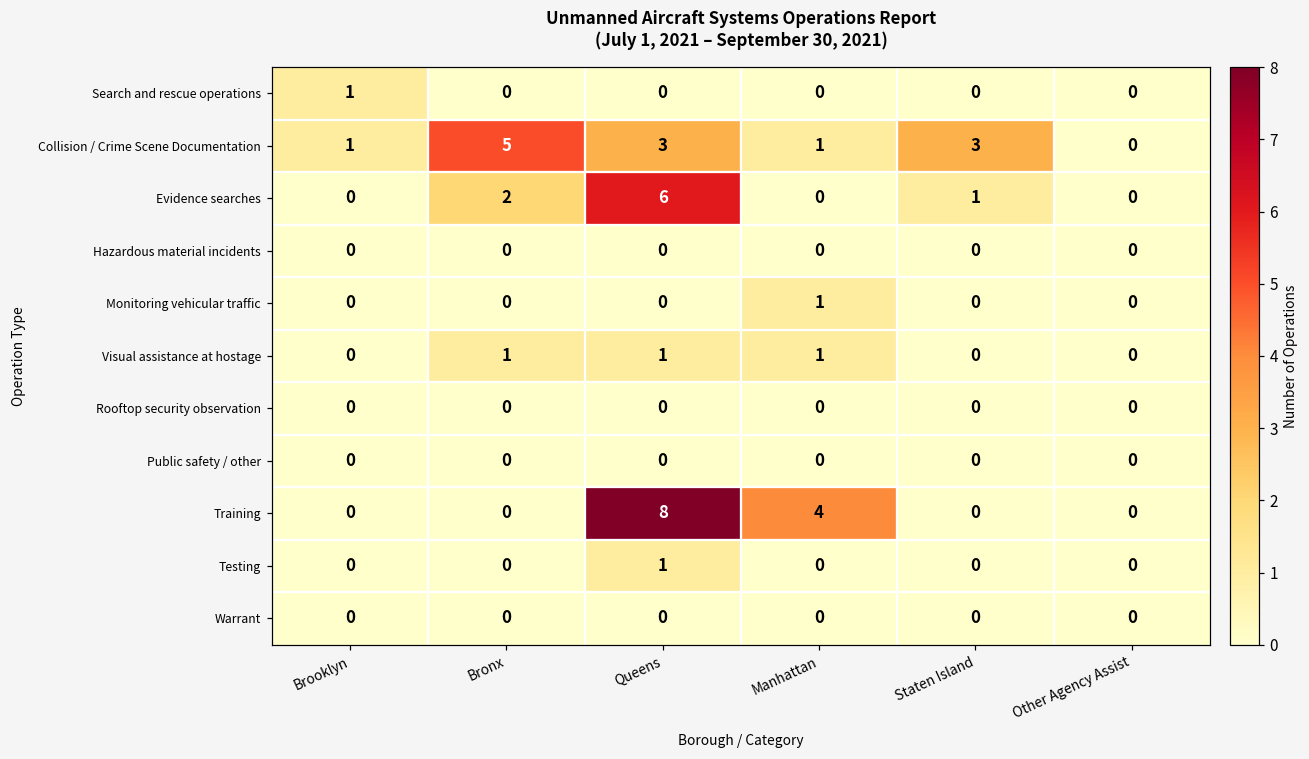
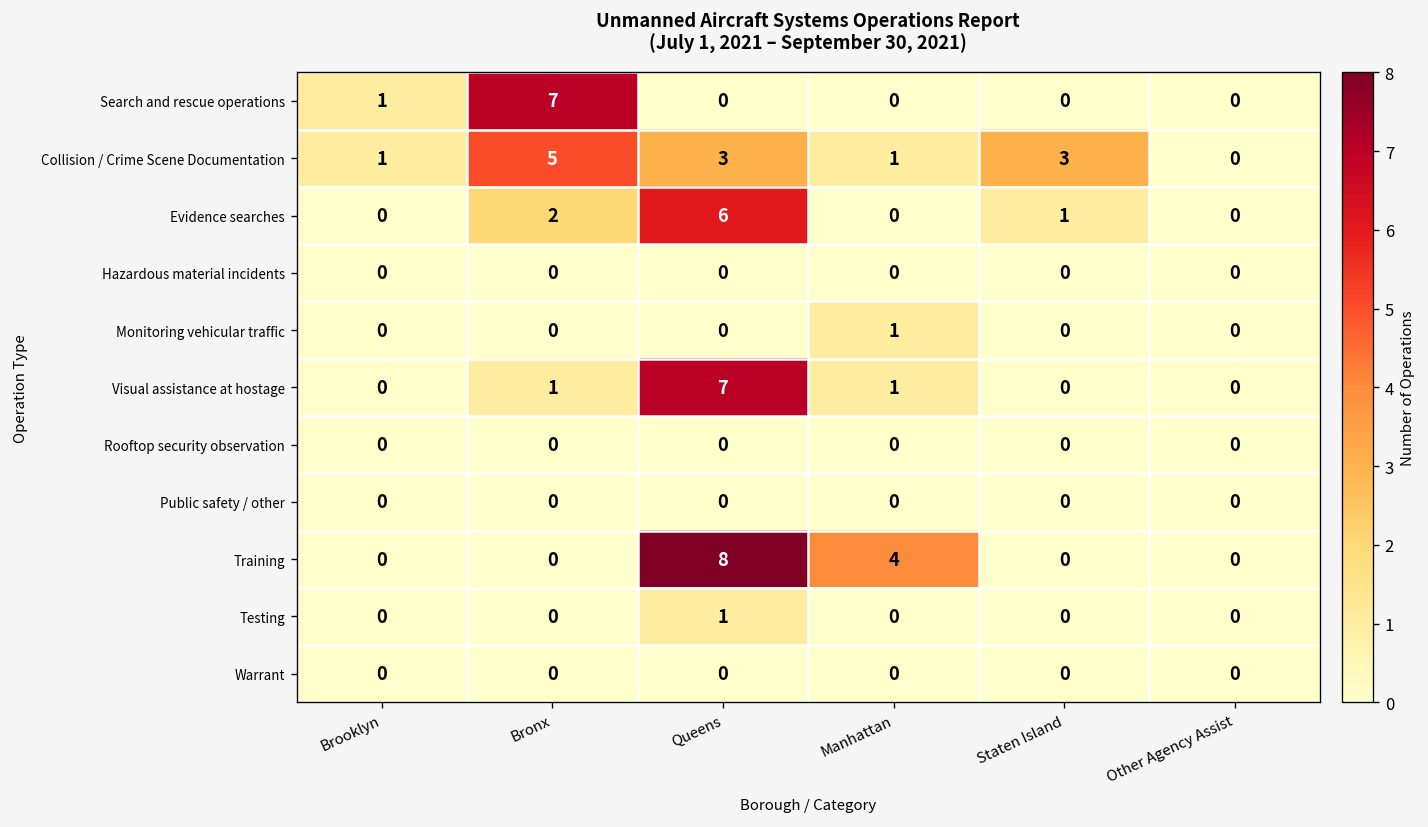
Search and rescue operations, Bronx: 0 -> 7
Visual assistance at hostage, Queens: 1 -> 7
